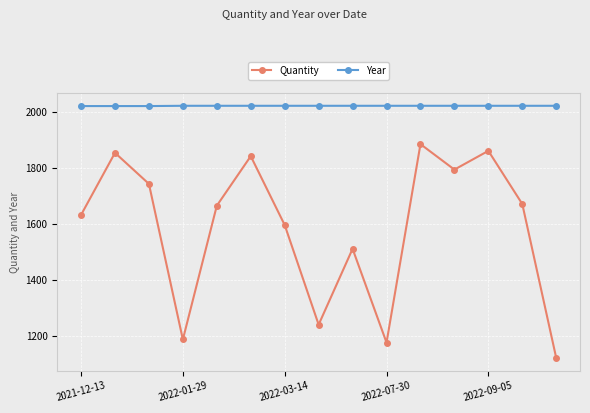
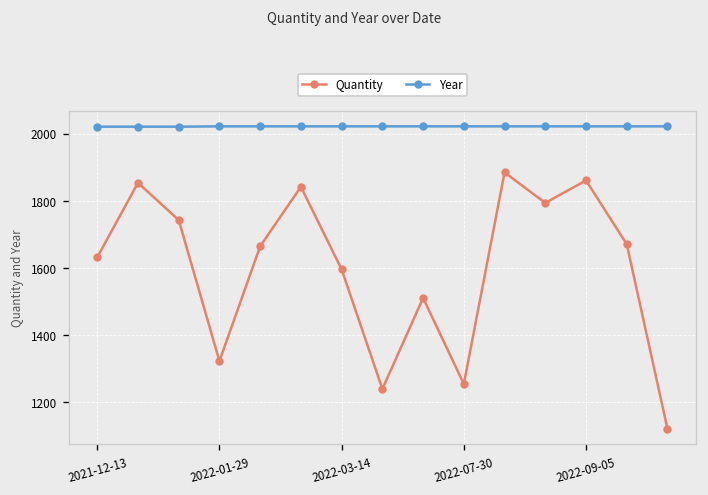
Quantity, 2022-01-29: 1190 -> 1320
Quantity, 2022-07-30: 1180 -> 1260
